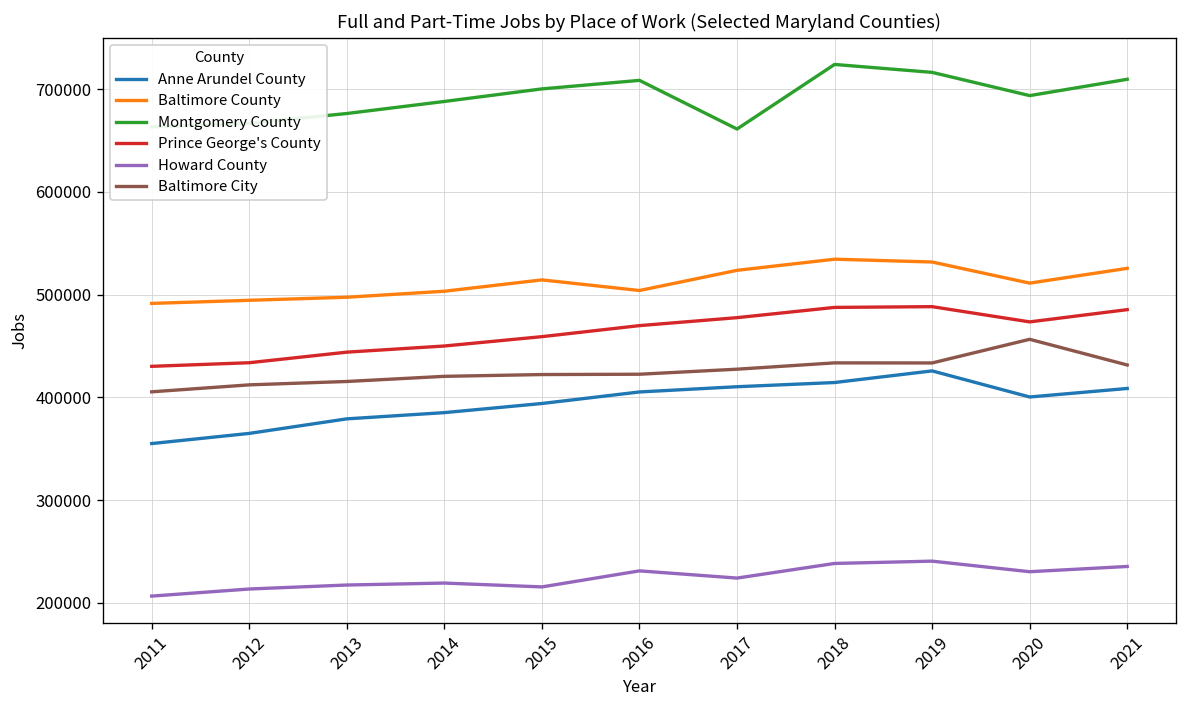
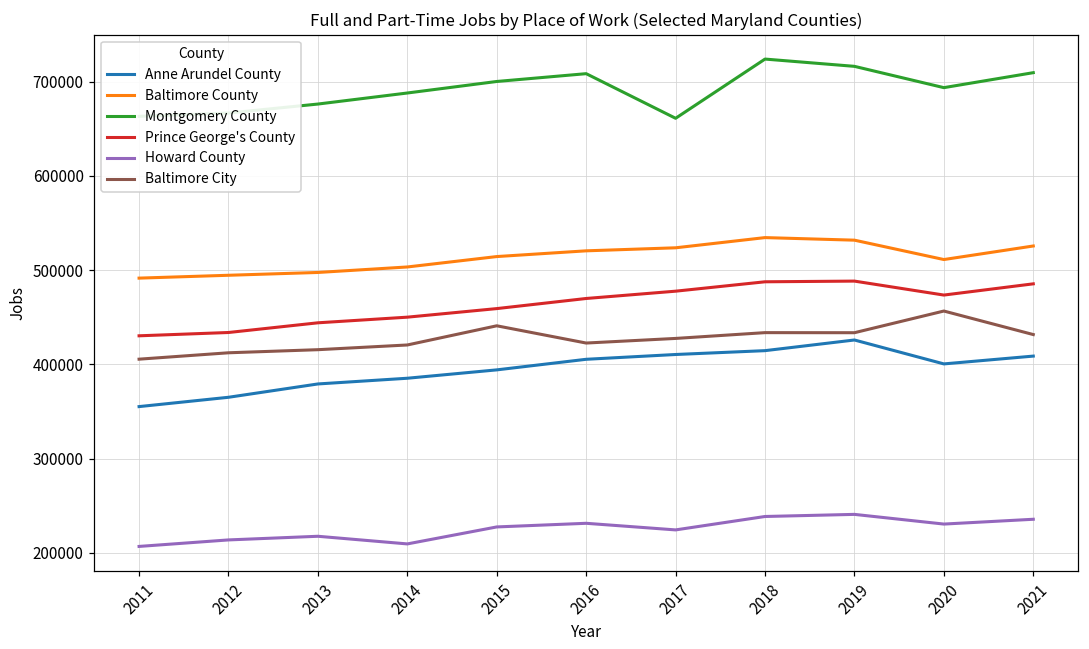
Howard County, 2014: 220000 -> 210000
Howard County, 2015: 220000 -> 230000
Baltimore City, 2015: 420000 -> 440000
Baltimore County, 2016: 500000 -> 520000
